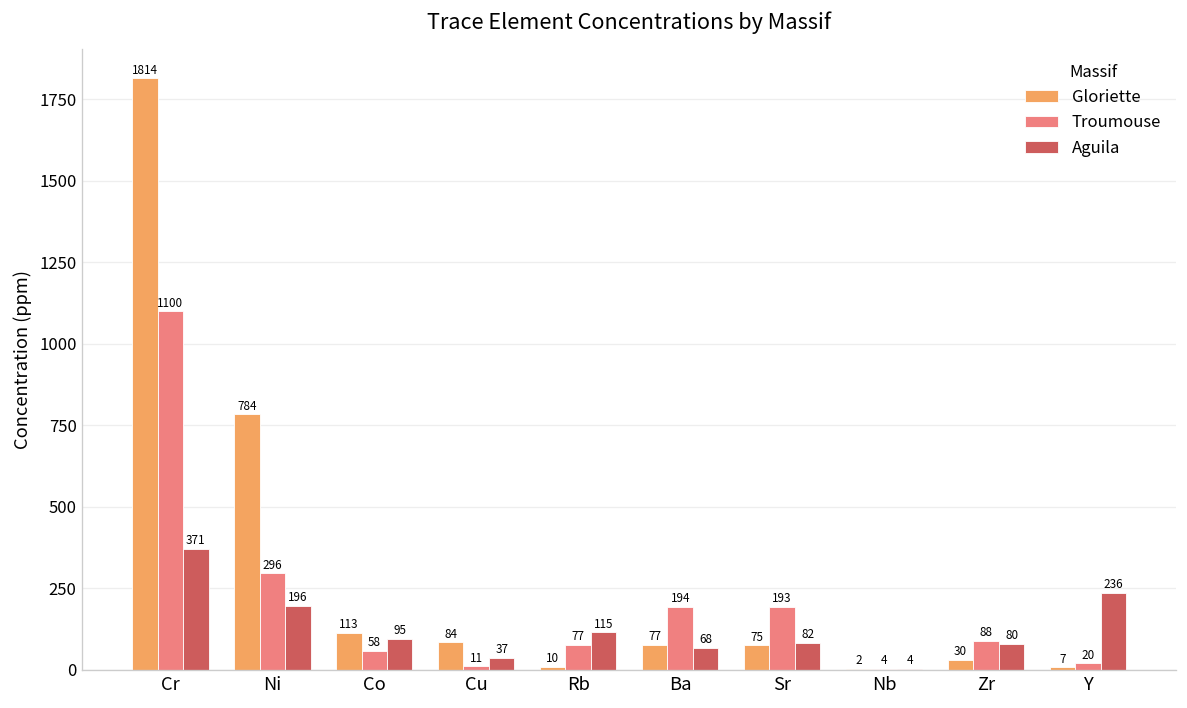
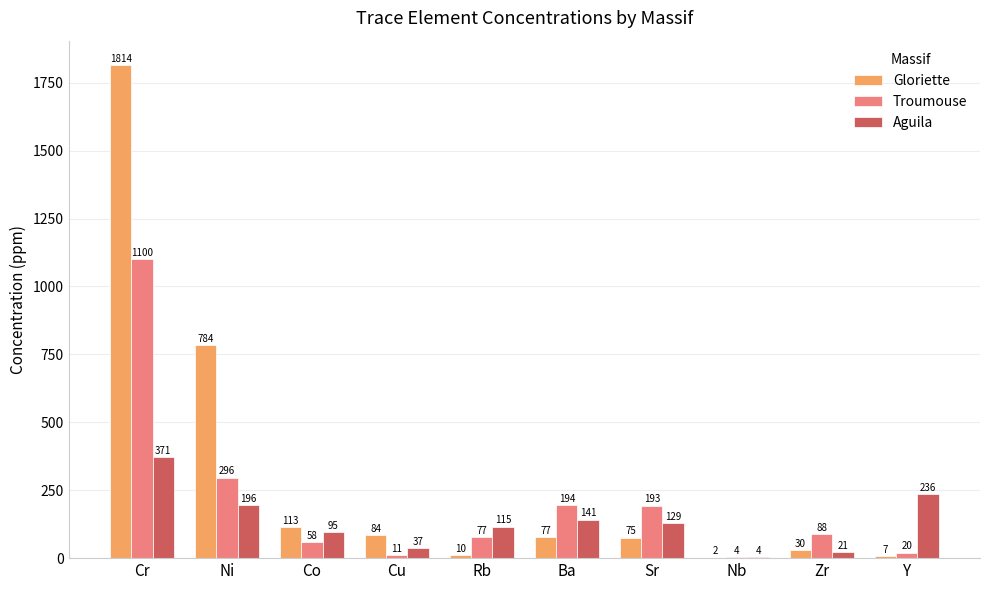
Aguila, Ba: 68 -> 141
Aguila, Sr: 82 -> 129
Aguila, Zr: 80 -> 21
